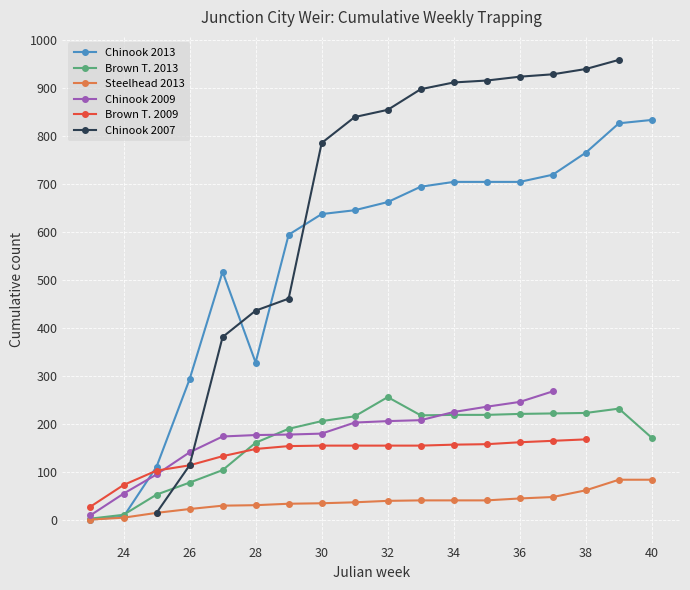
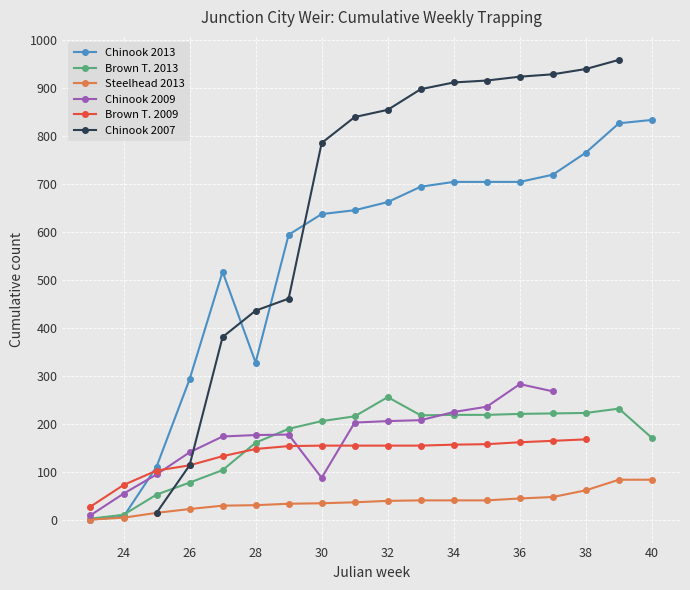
Chinook 2009, 30: 180 -> 90
Chinook 2009, 36: 250 -> 280
